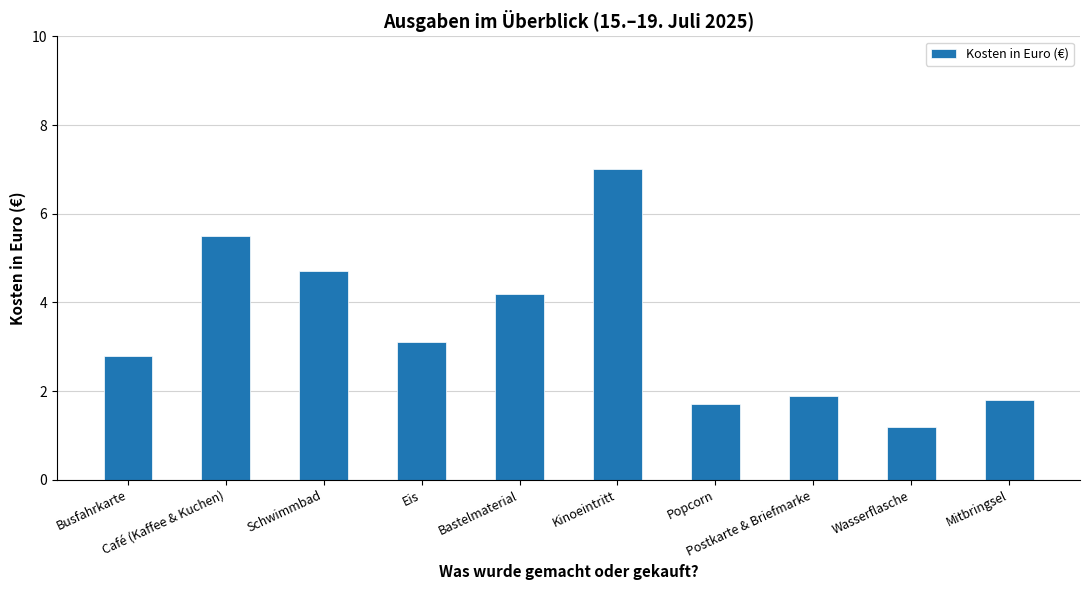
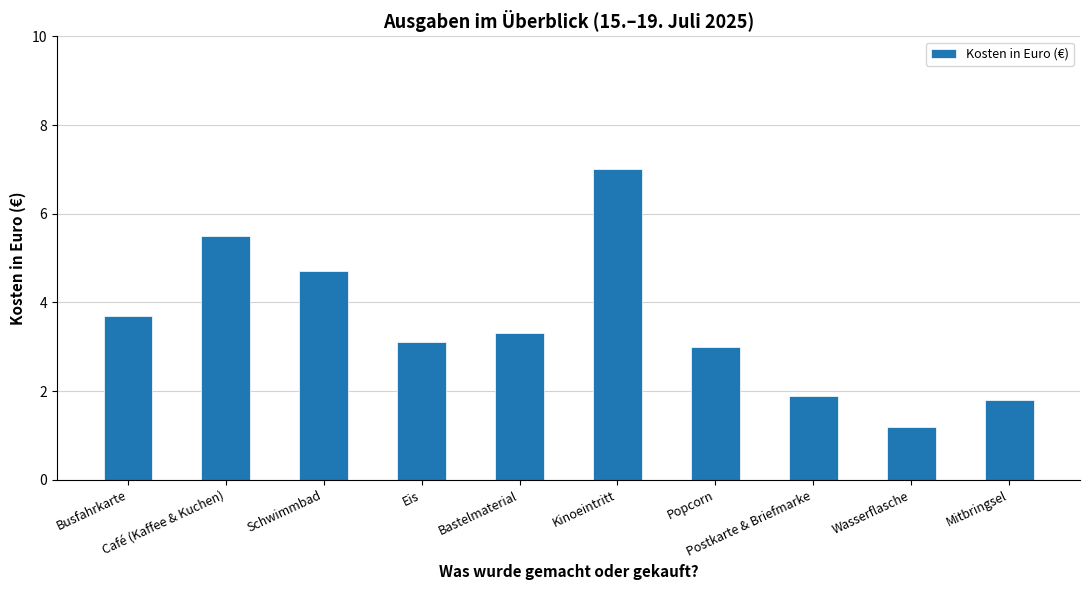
Busfahrkarte: 2.8 -> 3.7
Bastelmaterial: 4.2 -> 3.3
Popcorn: 1.7 -> 3.0
